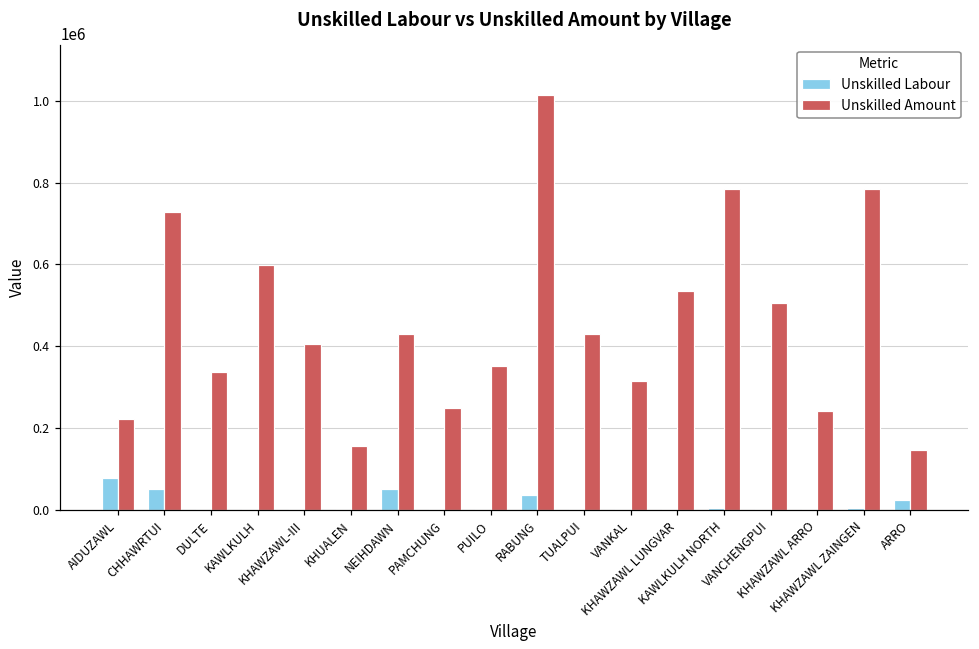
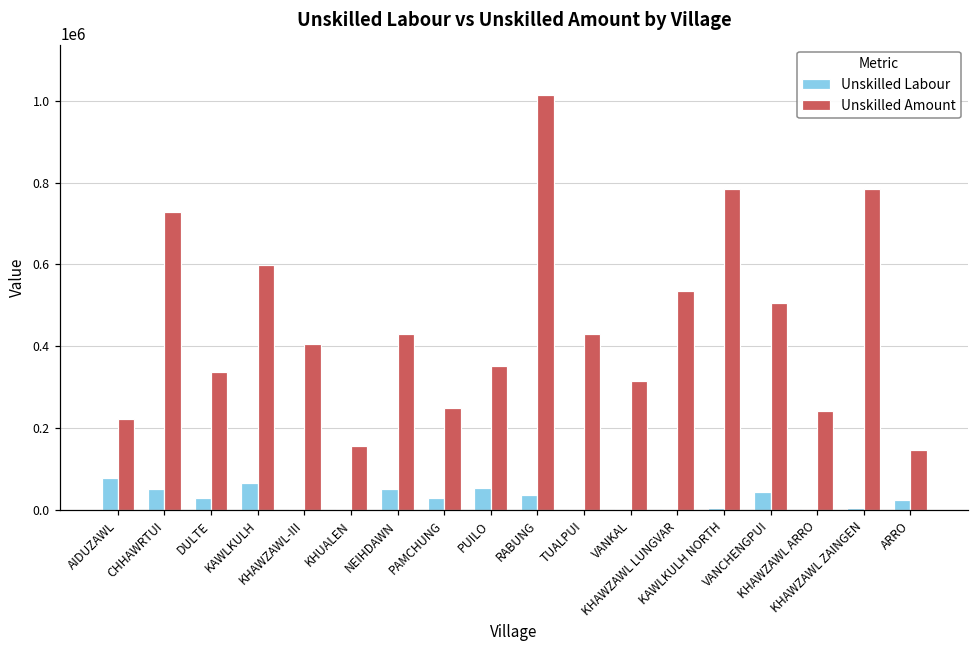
Unskilled Labour, DULTE: 0 -> 30000
Unskilled Labour, KAWLKULH: 0 -> 70000
Unskilled Labour, PAMCHUNG: 0 -> 30000
Unskilled Labour, PUILO: 0 -> 50000
Unskilled Labour, VANCHENGPUI: 0 -> 40000
